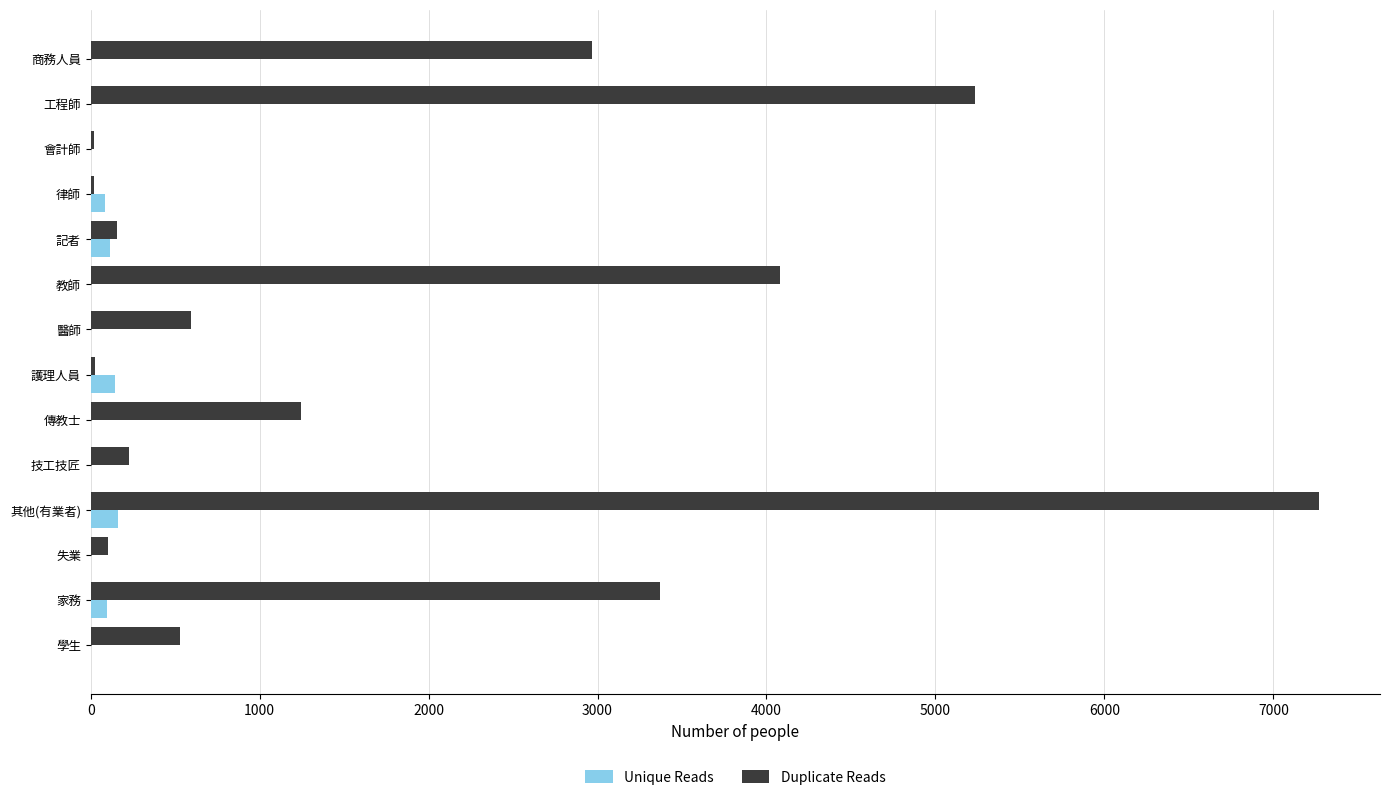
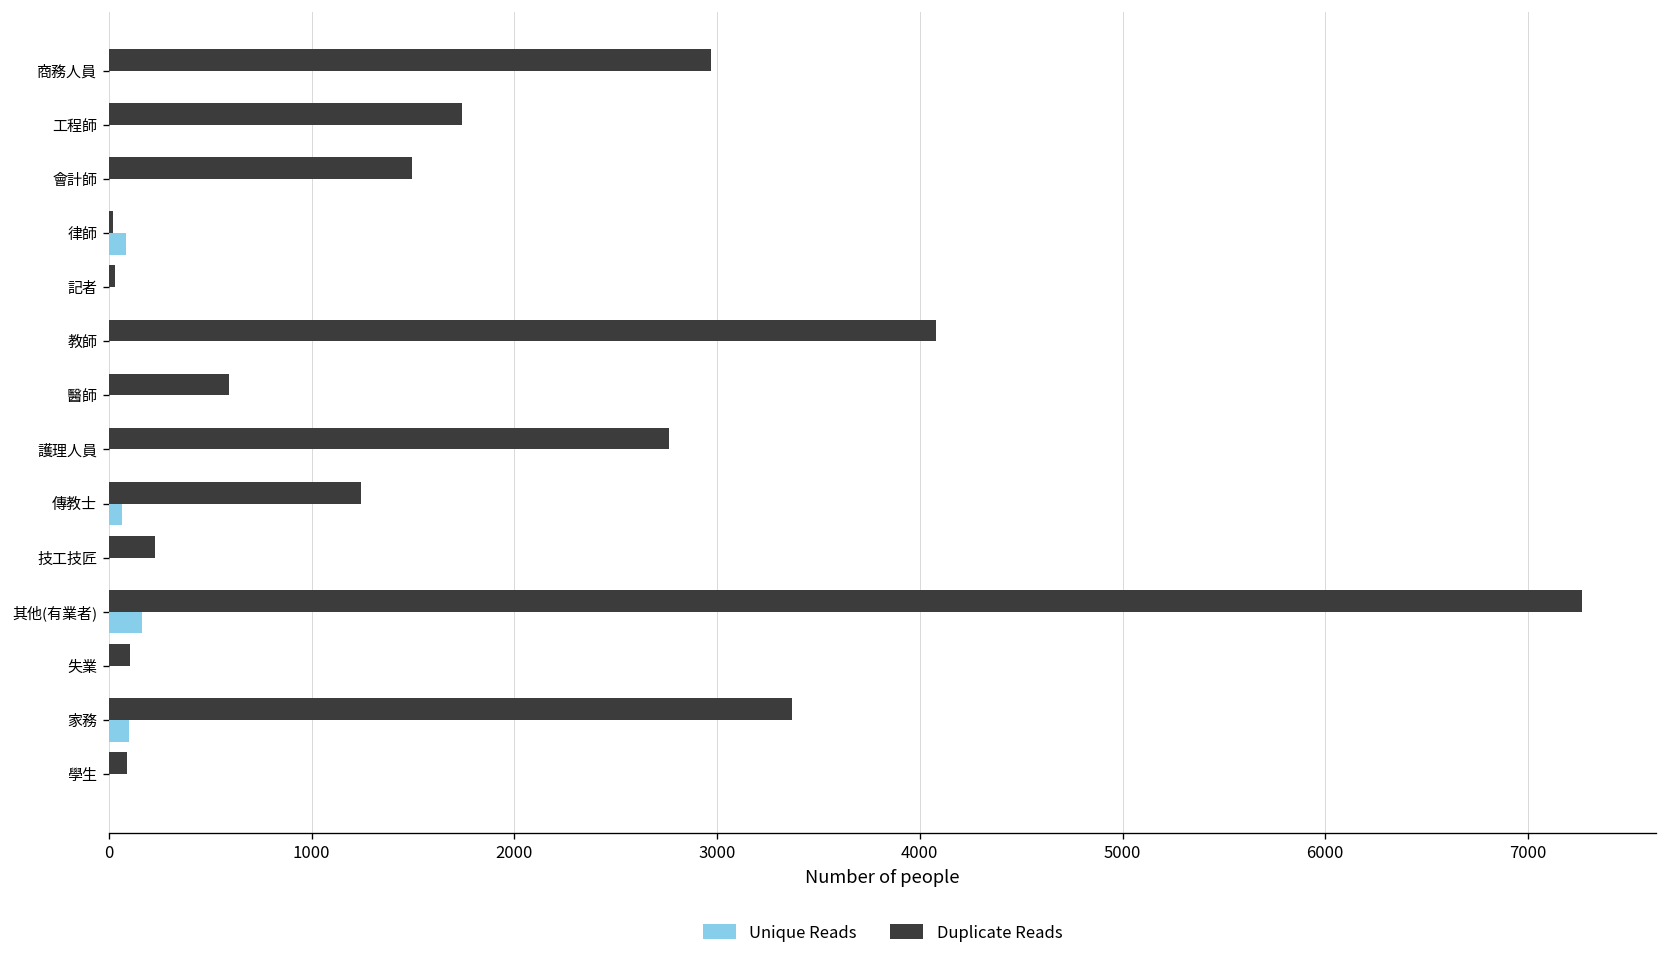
Duplicate Reads, 工程師: 5240 -> 1740
Duplicate Reads, 會計師: 20 -> 1490
Duplicate Reads, 記者: 160 -> 30
Unique Reads, 記者: 110 -> 0
Duplicate Reads, 護理人員: 30 -> 2760
Unique Reads, 護理人員: 150 -> 0
Unique Reads, 傳教士: 0 -> 60
Duplicate Reads, 學生: 530 -> 90
